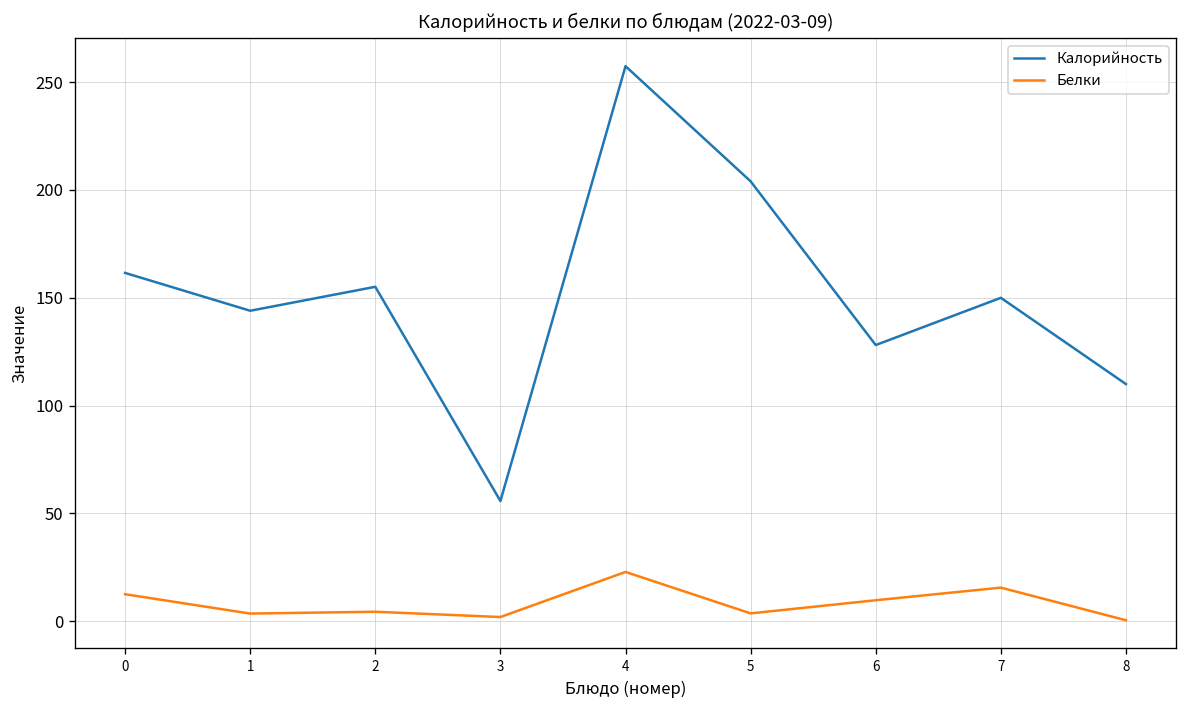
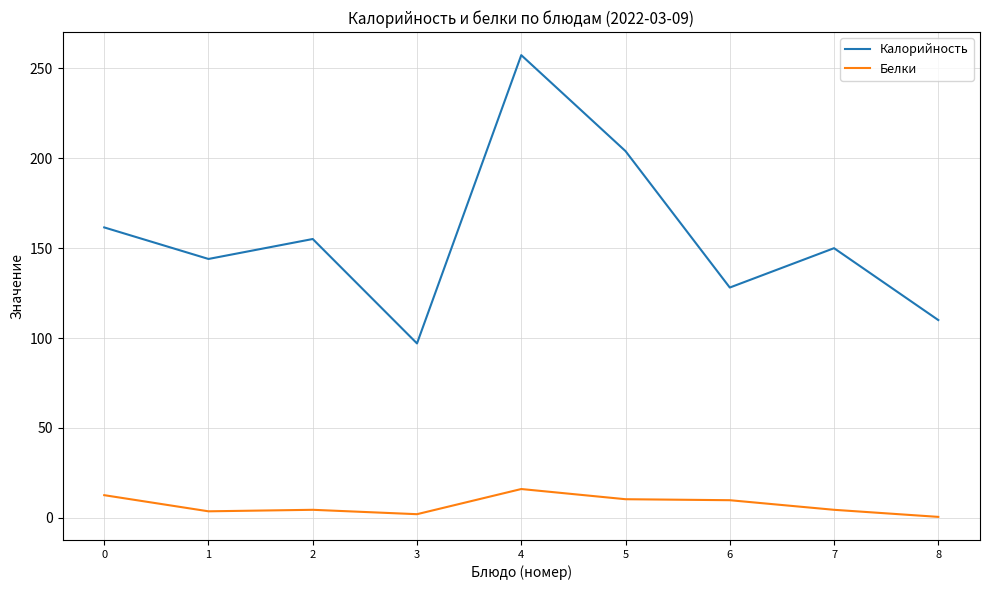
Калорийность, 3: 56 -> 97
Белки, 4: 23 -> 16
Белки, 5: 4 -> 10
Белки, 7: 16 -> 4
